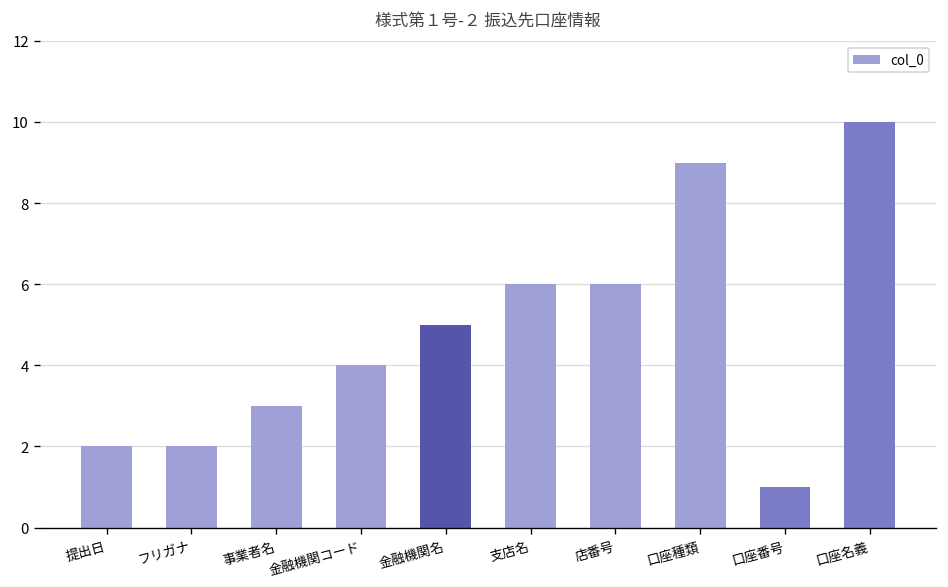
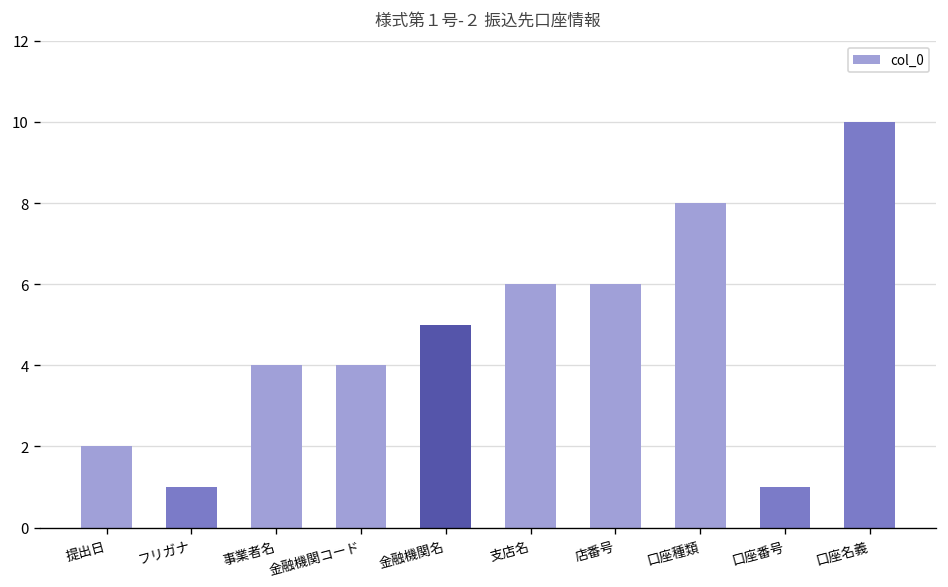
フリガナ: 2 -> 1
事業者名: 3 -> 4
口座種類: 9 -> 8
